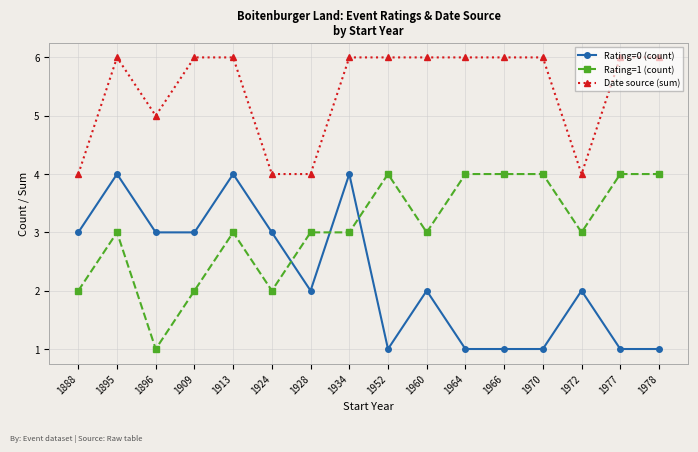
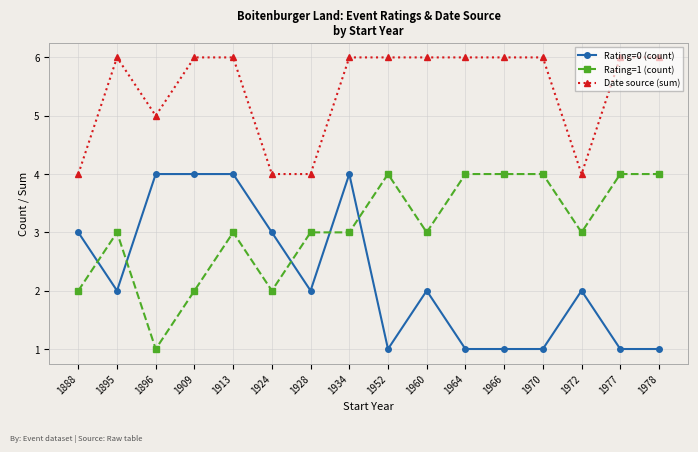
Rating=0 (count), 1895: 4 -> 2
Rating=0 (count), 1896: 3 -> 4
Rating=0 (count), 1909: 3 -> 4
